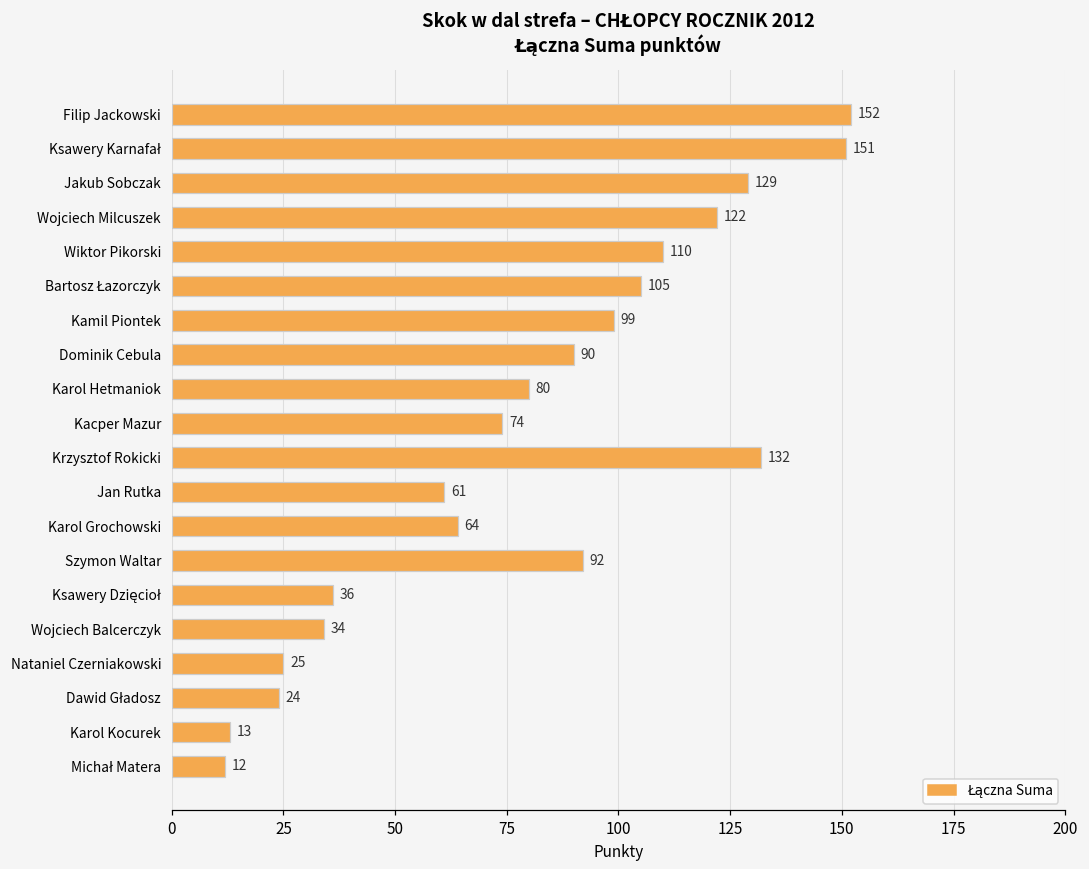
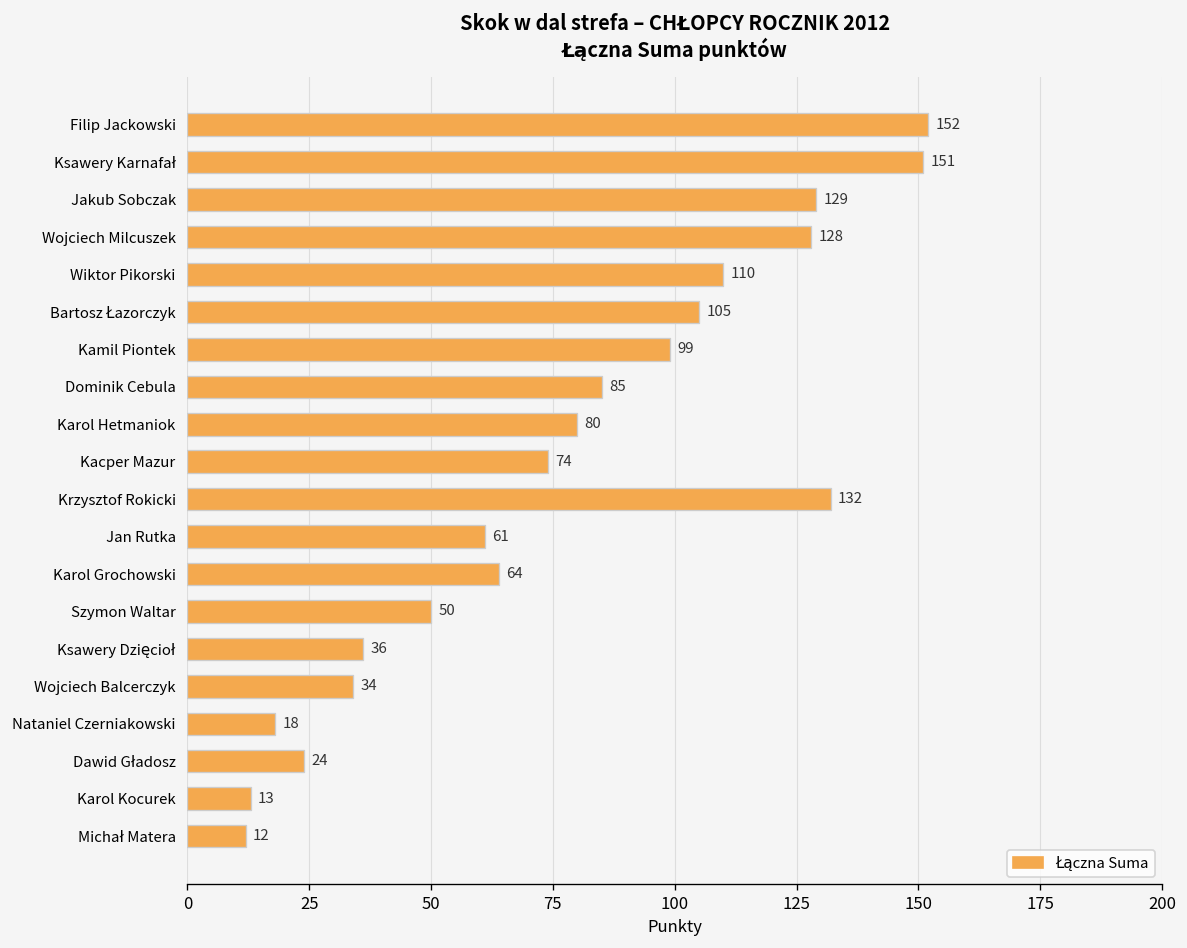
Wojciech Milcuszek: 122 -> 128
Dominik Cebula: 90 -> 85
Szymon Waltar: 92 -> 50
Nataniel Czerniakowski: 25 -> 18
